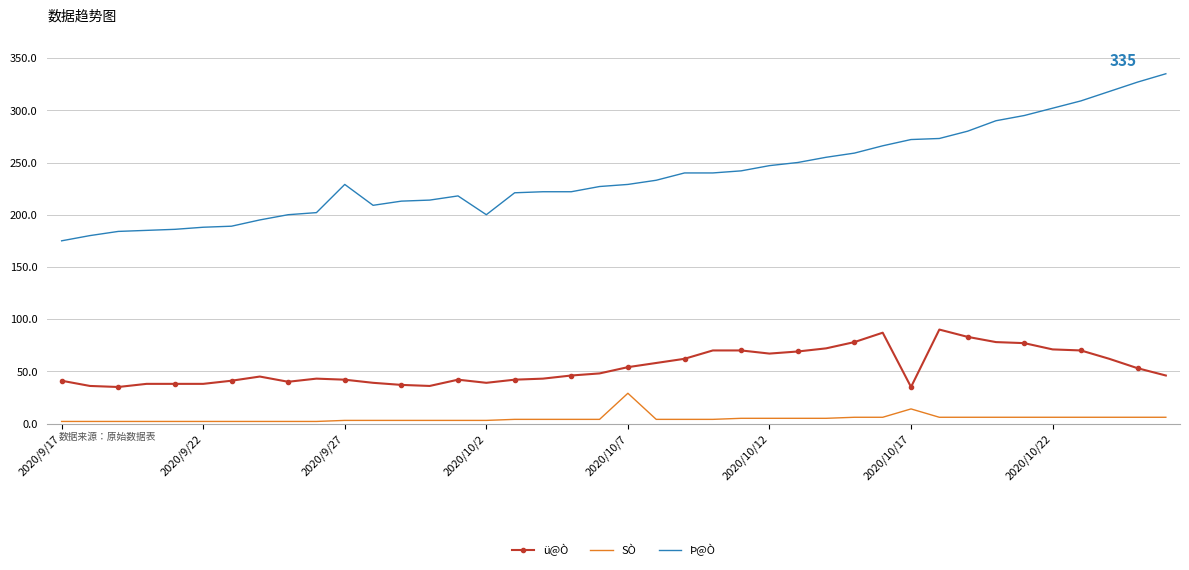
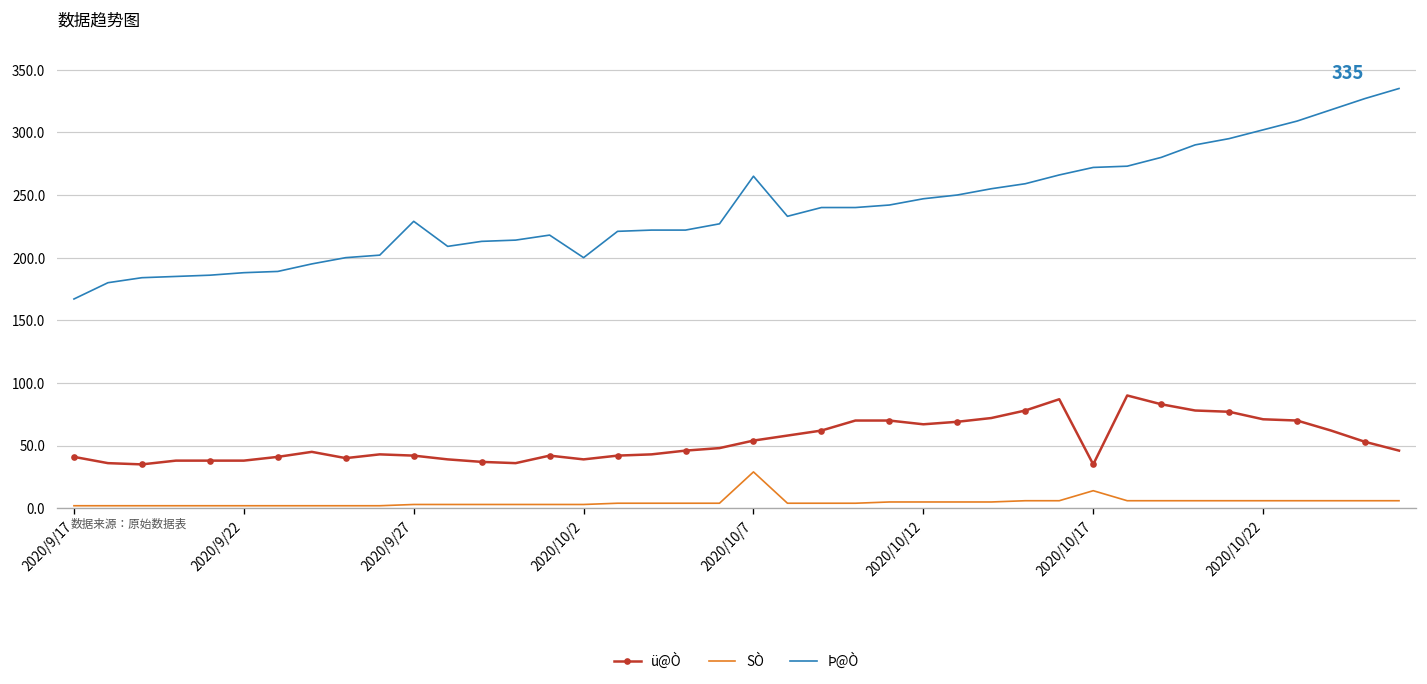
Þ@Ò, 2020/9/17: 175 -> 167
Þ@Ò, 2020/10/7: 229 -> 265
